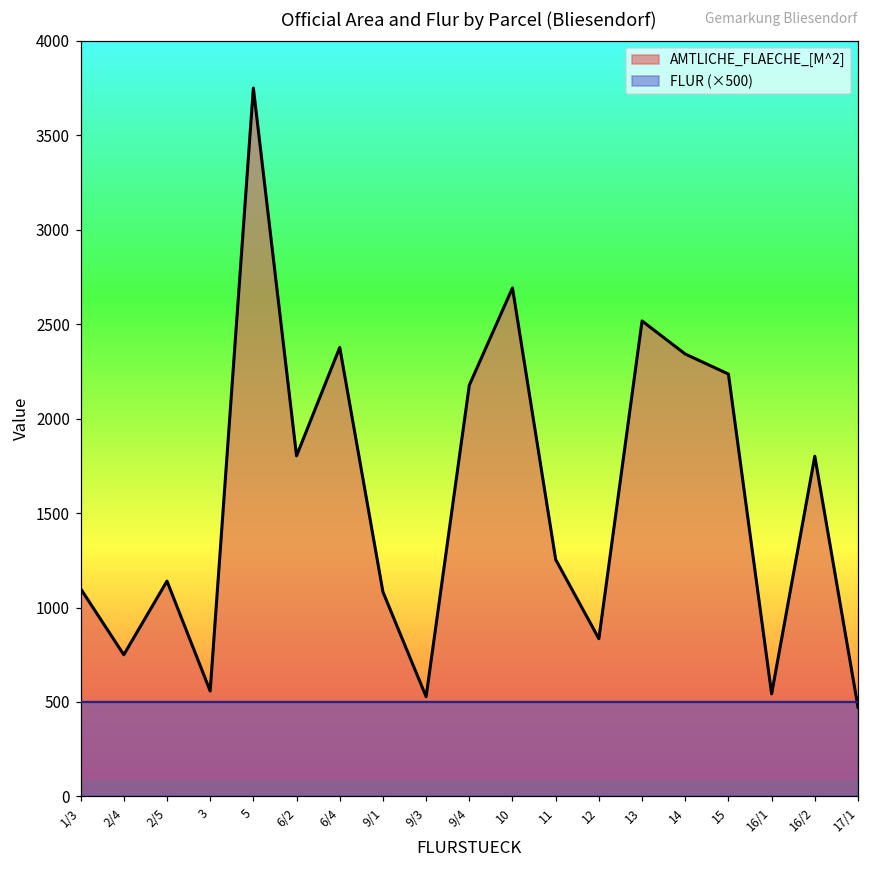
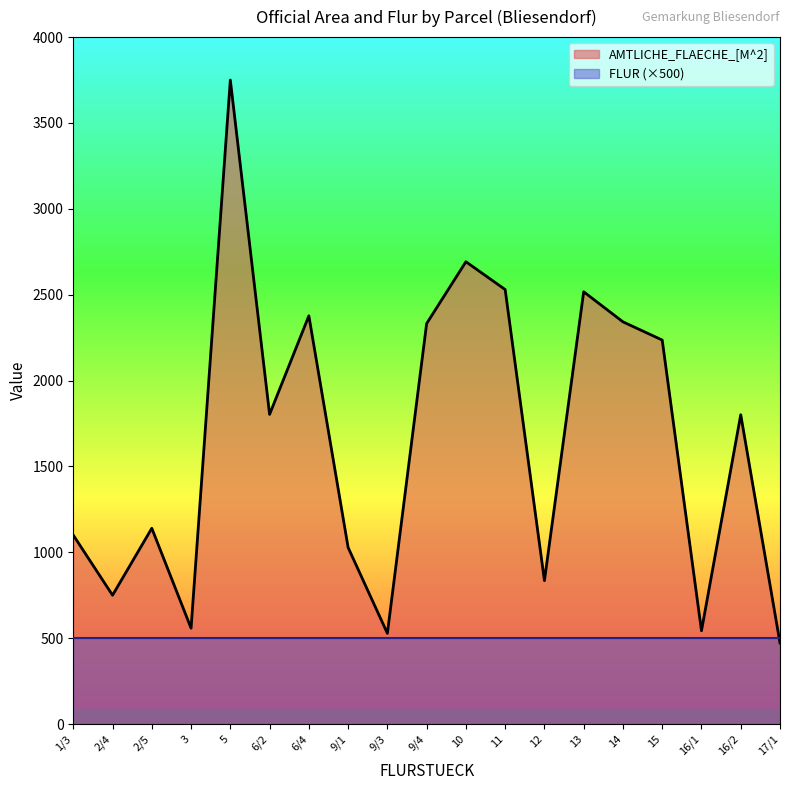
AMTLICHE_FLAECHE_[M^2], 9/1: 1080 -> 1030
AMTLICHE_FLAECHE_[M^2], 9/4: 2180 -> 2330
AMTLICHE_FLAECHE_[M^2], 11: 1250 -> 2530
